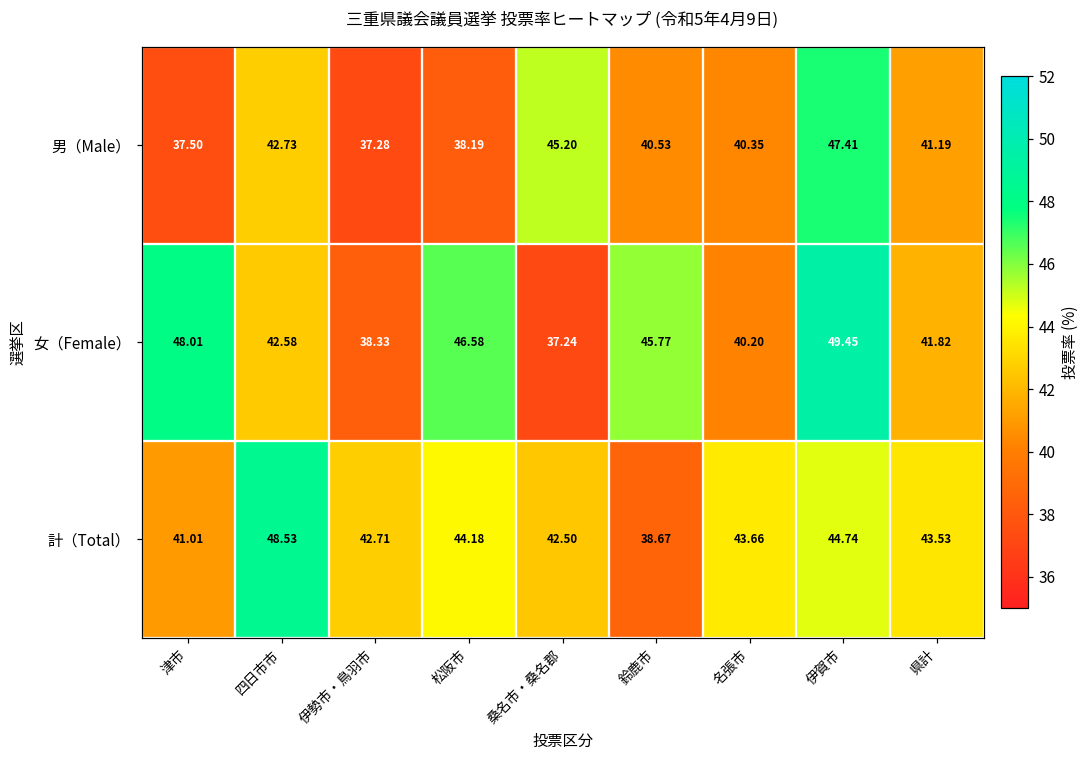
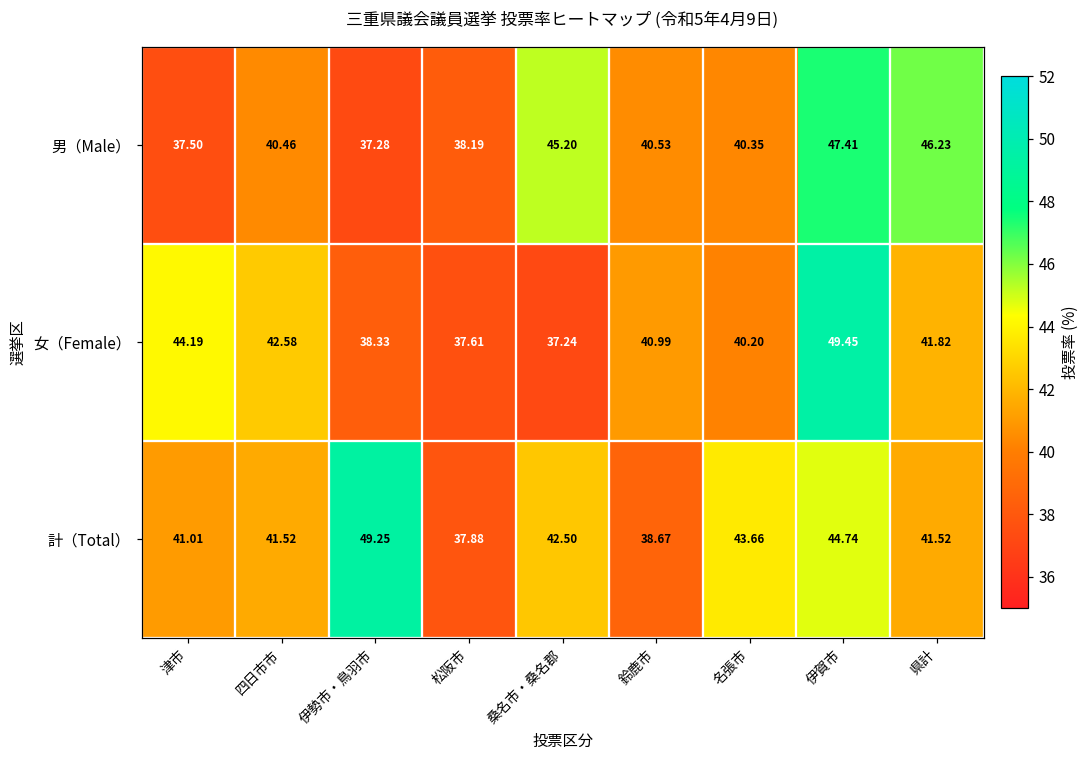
男（Male）, 四日市市: 42.73 -> 40.46
男（Male）, 県計: 41.19 -> 46.23
女（Female）, 津市: 48.01 -> 44.19
女（Female）, 松阪市: 46.58 -> 37.61
女（Female）, 鈴鹿市: 45.77 -> 40.99
計（Total）, 四日市市: 48.53 -> 41.52
計（Total）, 伊勢市・鳥羽市: 42.71 -> 49.25
計（Total）, 松阪市: 44.18 -> 37.88
計（Total）, 県計: 43.53 -> 41.52
